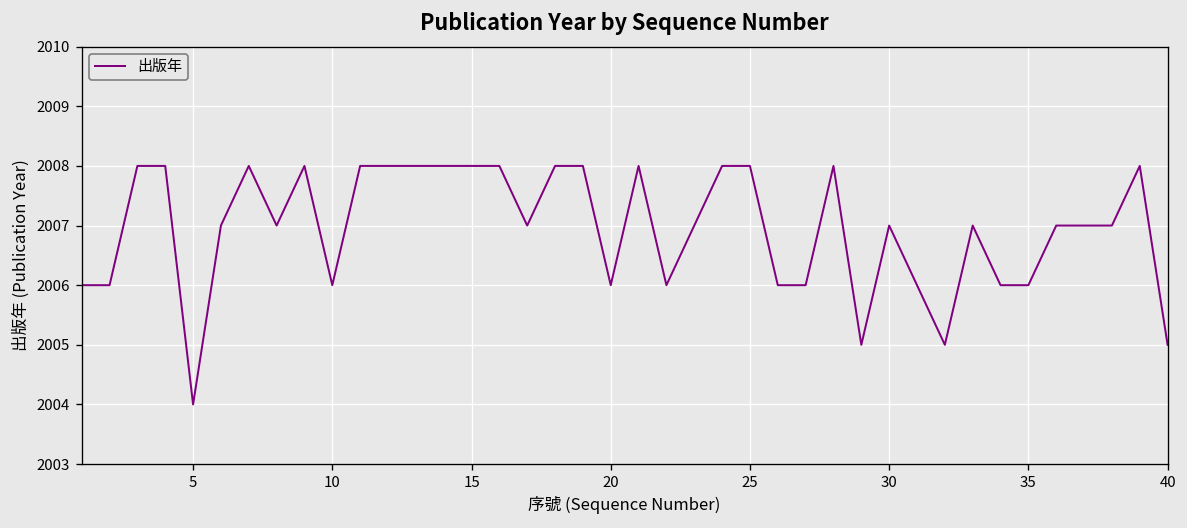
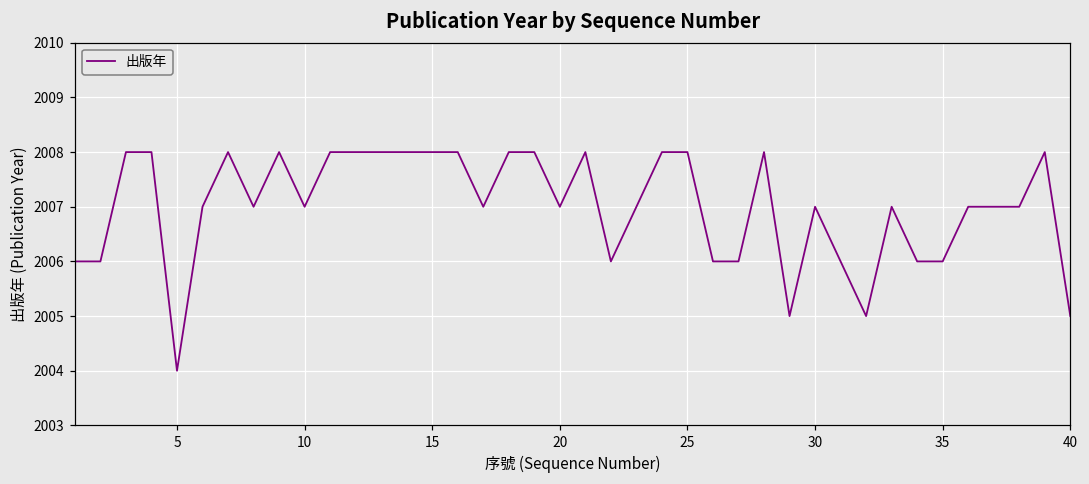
10: 2006 -> 2007
20: 2006 -> 2007
